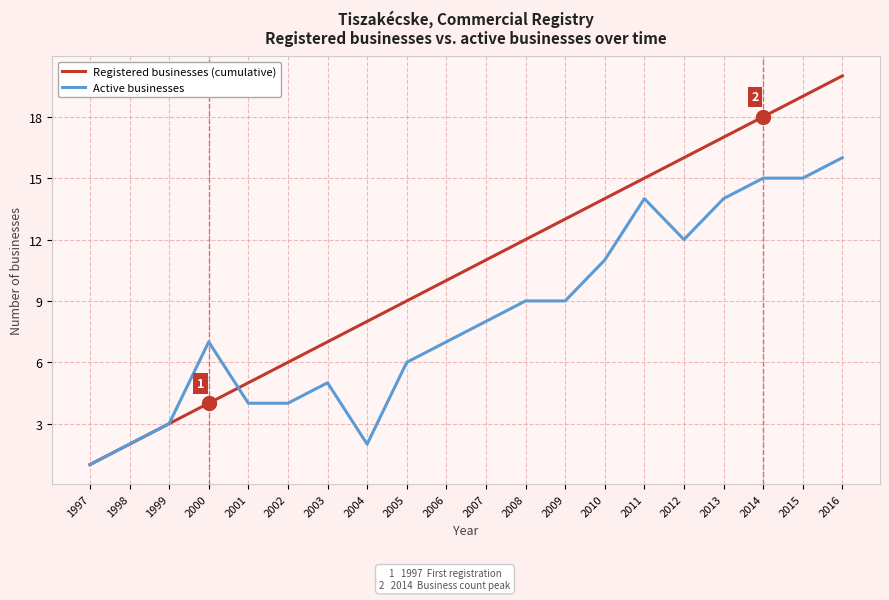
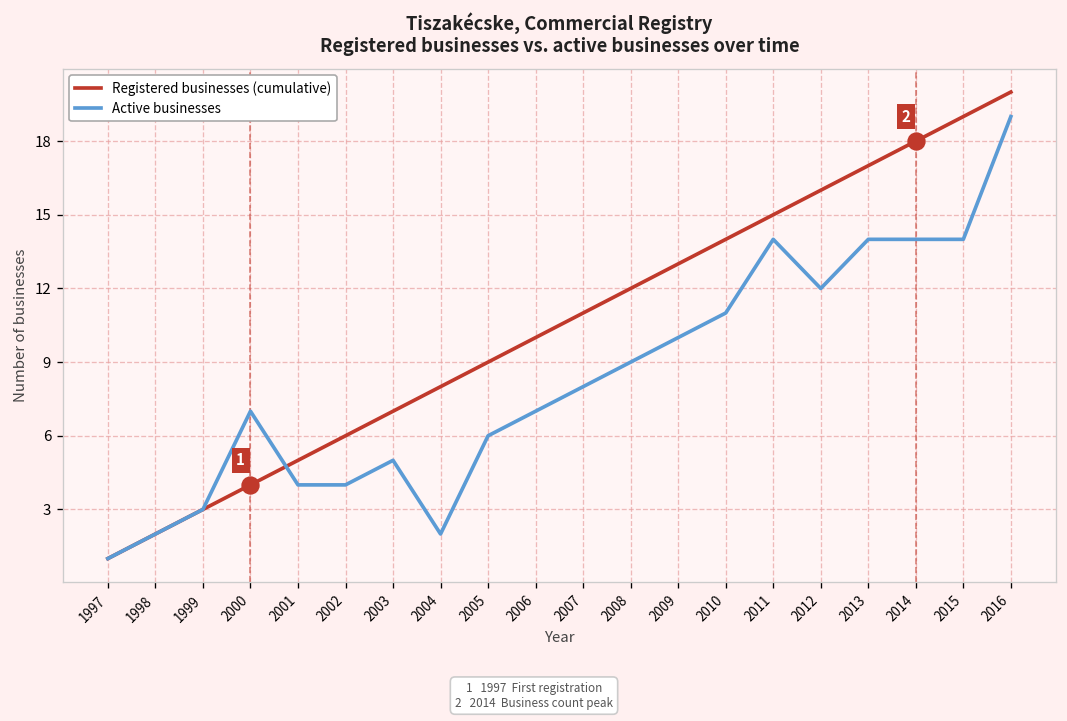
Active businesses, 2009: 9 -> 10
Active businesses, 2014: 15 -> 14
Active businesses, 2015: 15 -> 14
Active businesses, 2016: 16 -> 19
